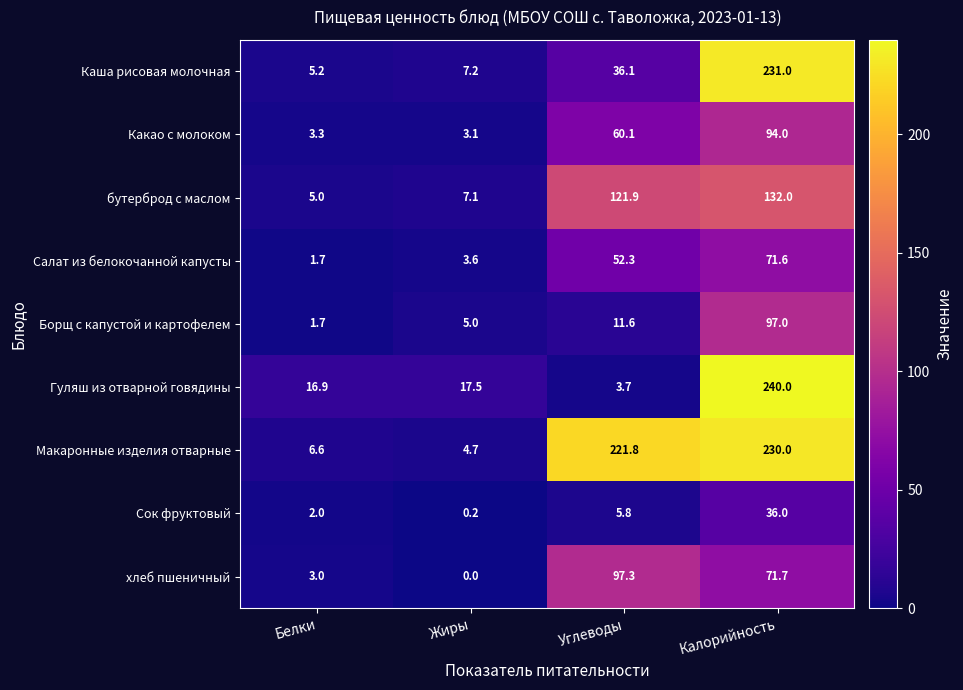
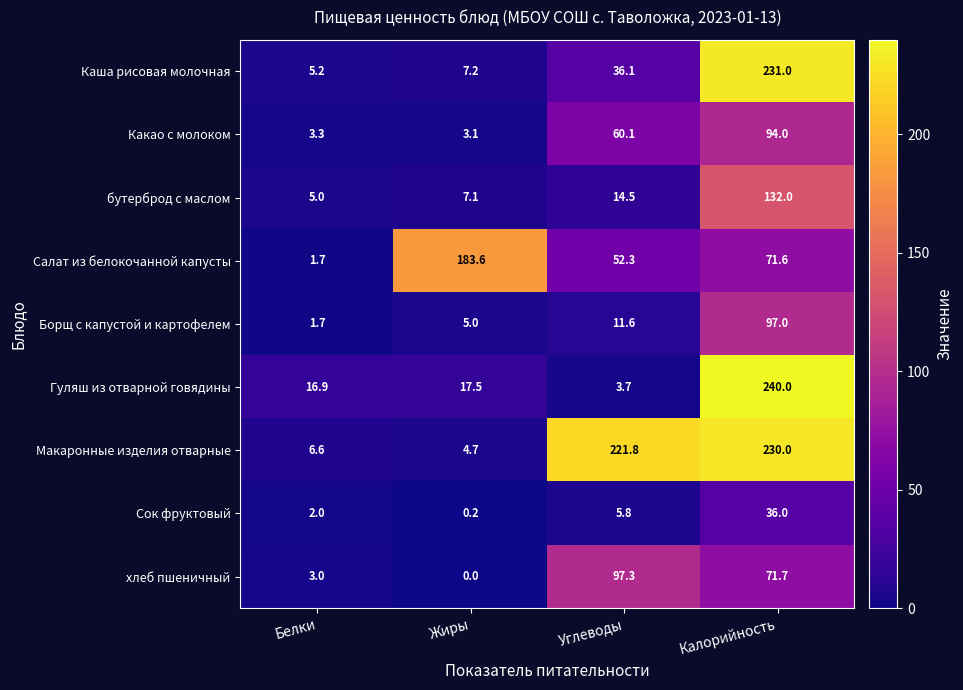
бутерброд с маслом, Углеводы: 121.9 -> 14.5
Салат из белокочанной капусты, Жиры: 3.6 -> 183.6
